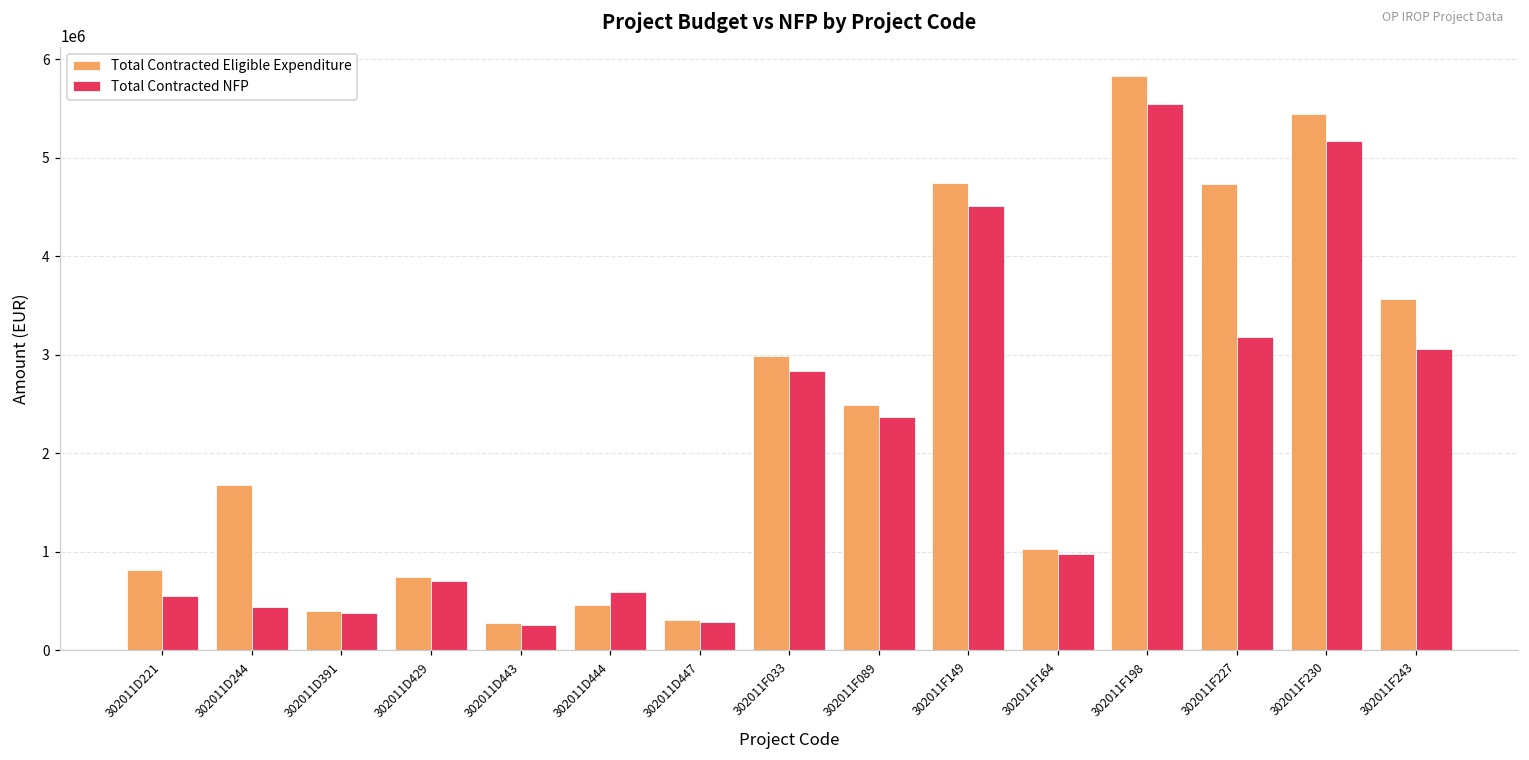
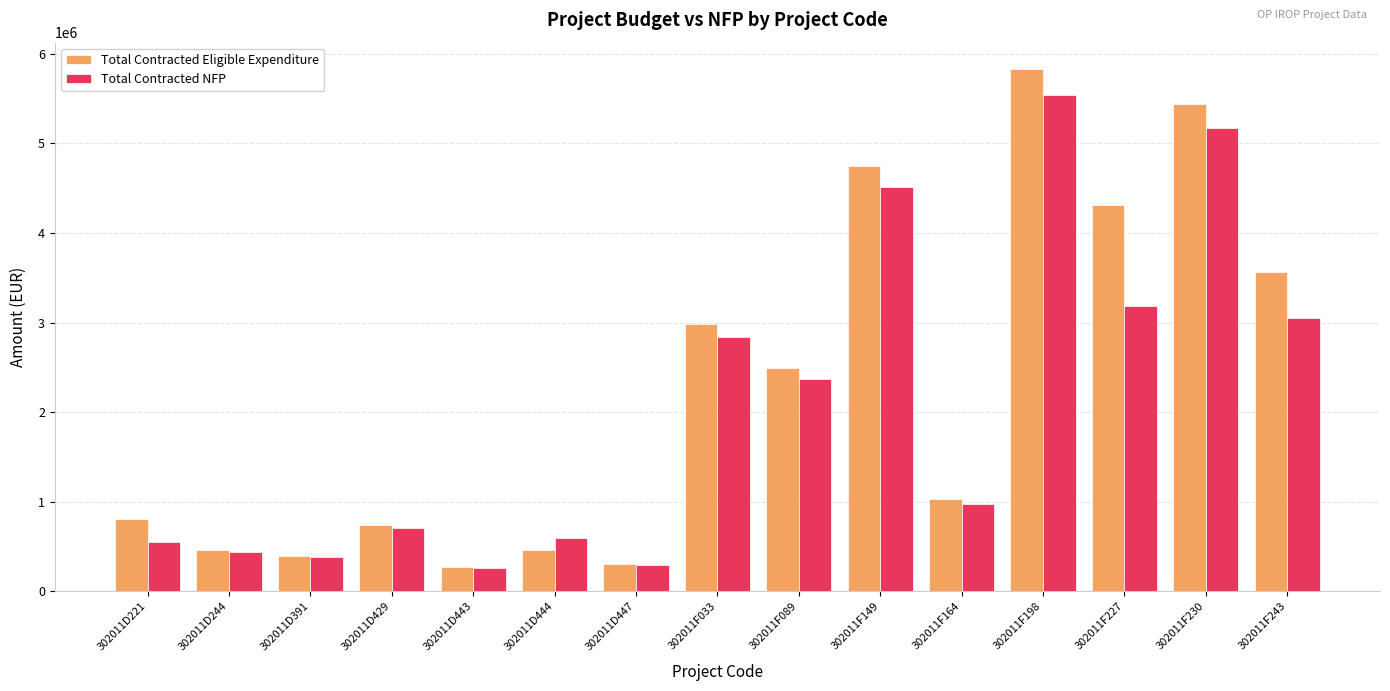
Total Contracted Eligible Expenditure, 302011D244: 1700000 -> 500000
Total Contracted Eligible Expenditure, 302011F227: 4700000 -> 4300000
